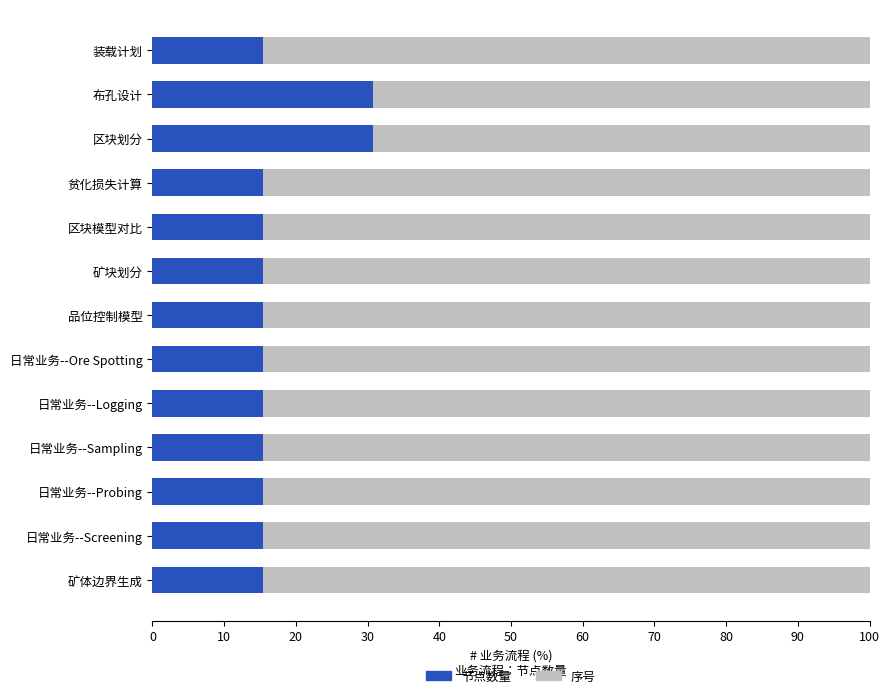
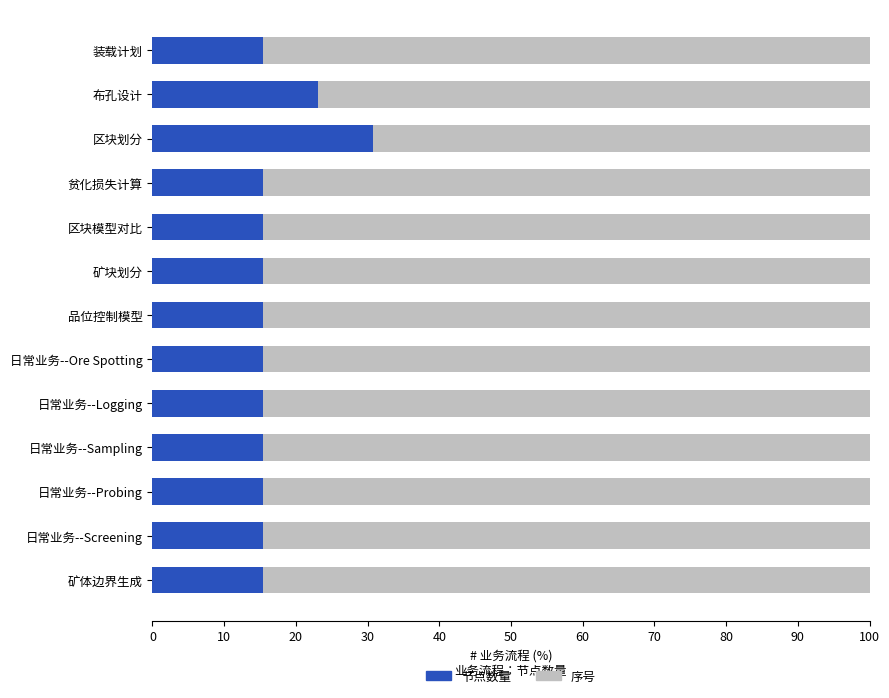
节点数量, 布孔设计: 31 -> 23
